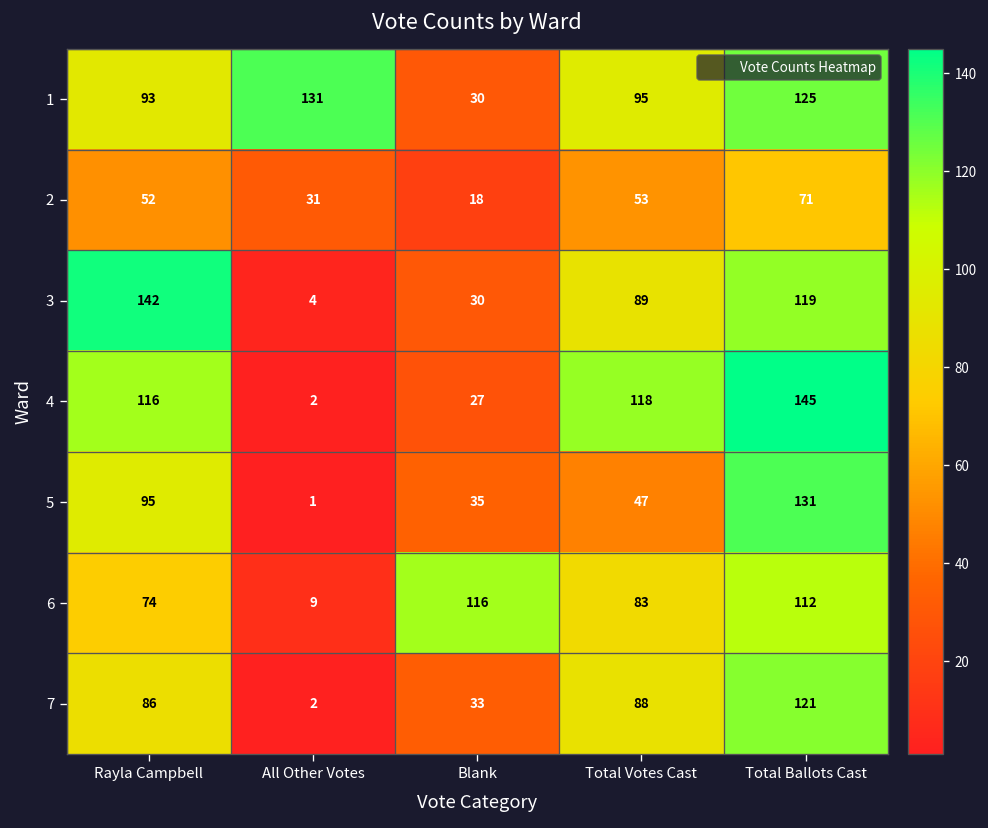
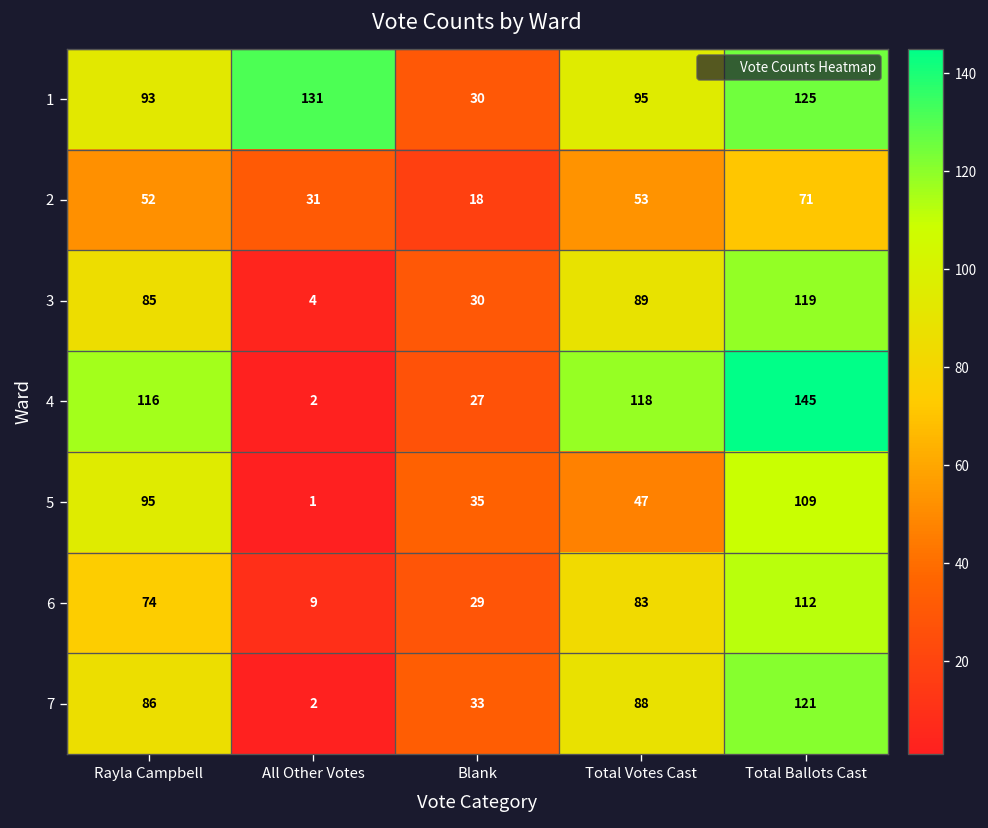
3, Rayla Campbell: 142 -> 85
5, Total Ballots Cast: 131 -> 109
6, Blank: 116 -> 29
